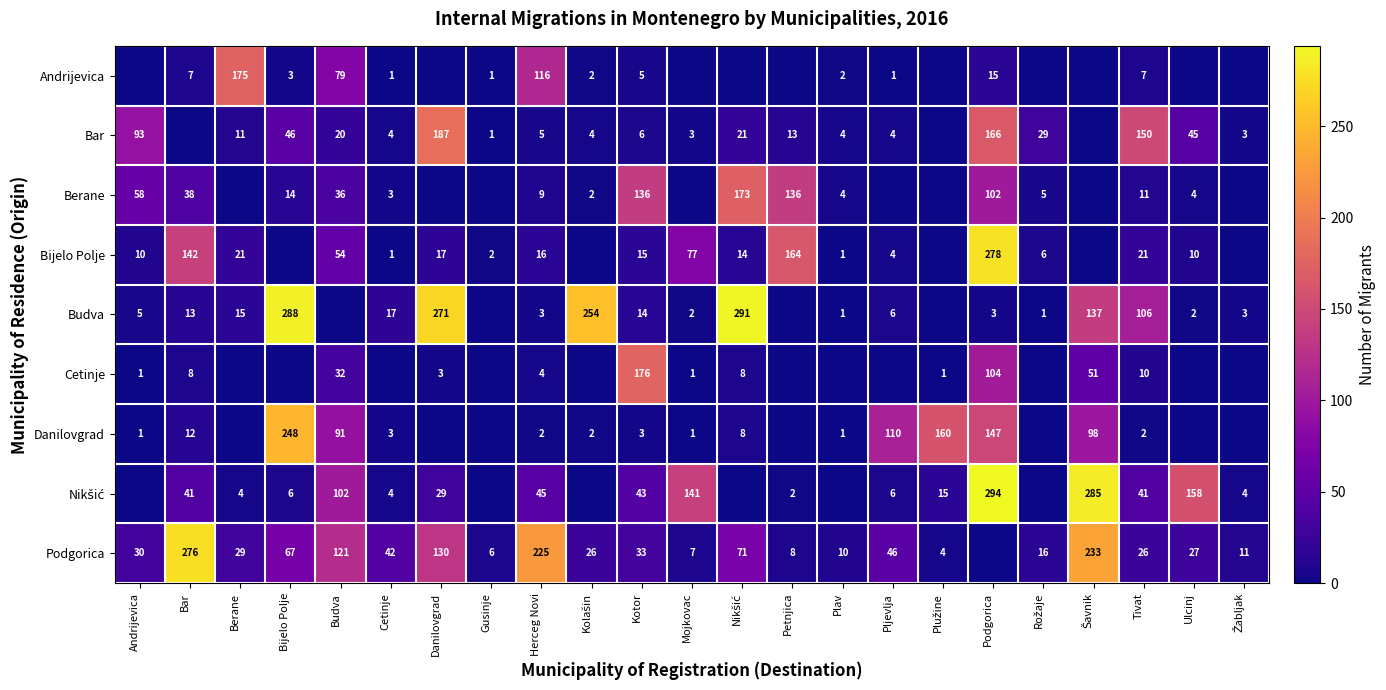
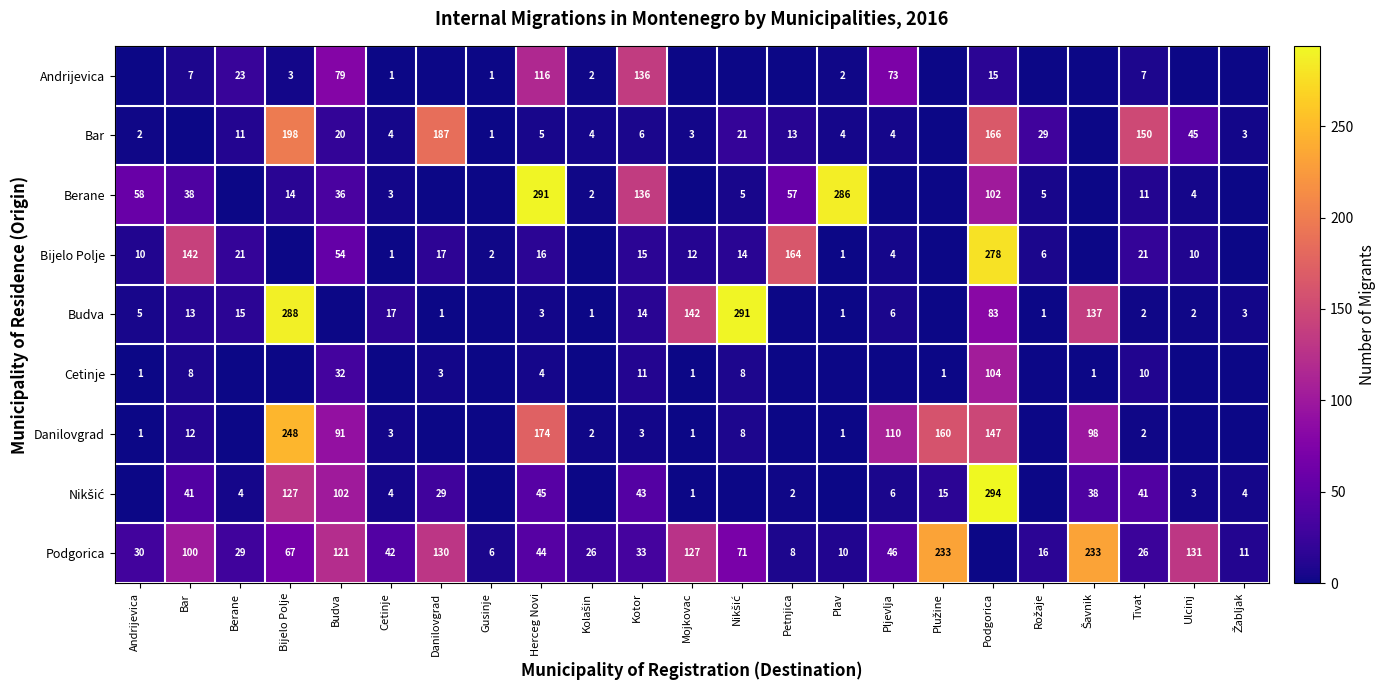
Andrijevica, Berane: 175 -> 23
Andrijevica, Kotor: 5 -> 136
Andrijevica, Pljevlja: 1 -> 73
Bar, Andrijevica: 93 -> 2
Bar, Bijelo Polje: 46 -> 198
Berane, Herceg Novi: 9 -> 291
Berane, Nikšić: 173 -> 5
Berane, Petnjica: 136 -> 57
Berane, Plav: 4 -> 286
Bijelo Polje, Mojkovac: 77 -> 12
Budva, Danilovgrad: 271 -> 1
Budva, Kolašin: 254 -> 1
Budva, Mojkovac: 2 -> 142
Budva, Podgorica: 3 -> 83
Budva, Tivat: 106 -> 2
Cetinje, Kotor: 176 -> 11
Cetinje, Šavnik: 51 -> 1
Danilovgrad, Herceg Novi: 2 -> 174
Nikšić, Bijelo Polje: 6 -> 127
Nikšić, Mojkovac: 141 -> 1
Nikšić, Šavnik: 285 -> 38
Nikšić, Ulcinj: 158 -> 3
Podgorica, Bar: 276 -> 100
Podgorica, Herceg Novi: 225 -> 44
Podgorica, Mojkovac: 7 -> 127
Podgorica, Plužine: 4 -> 233
Podgorica, Ulcinj: 27 -> 131
